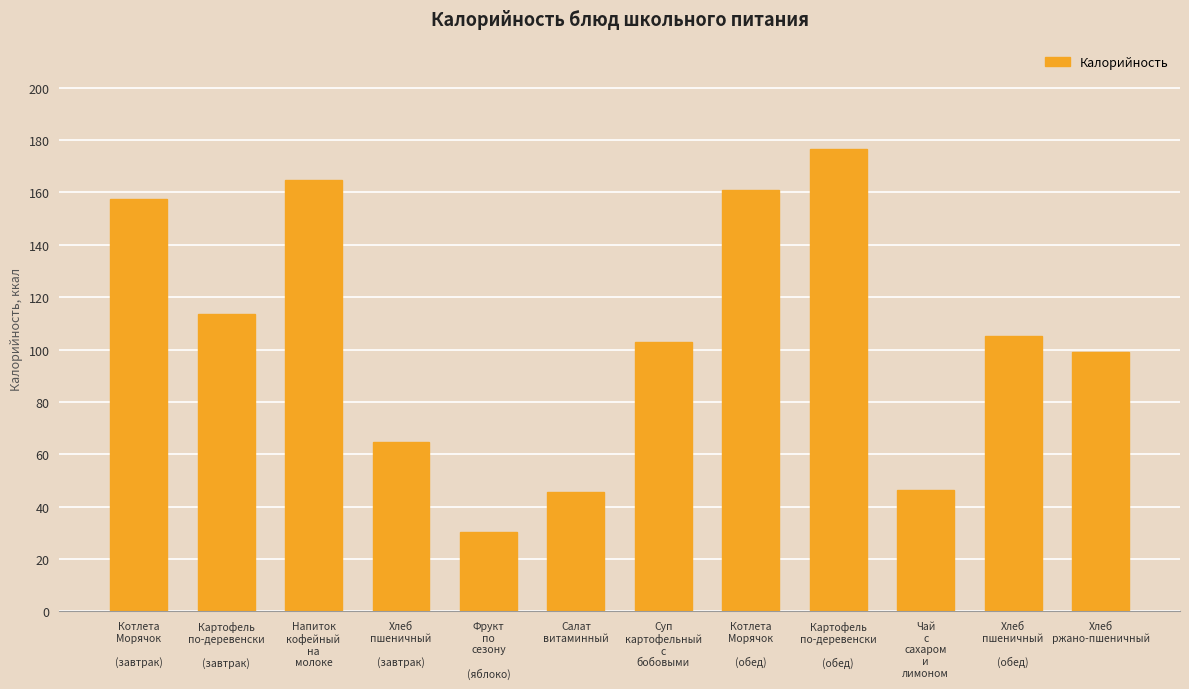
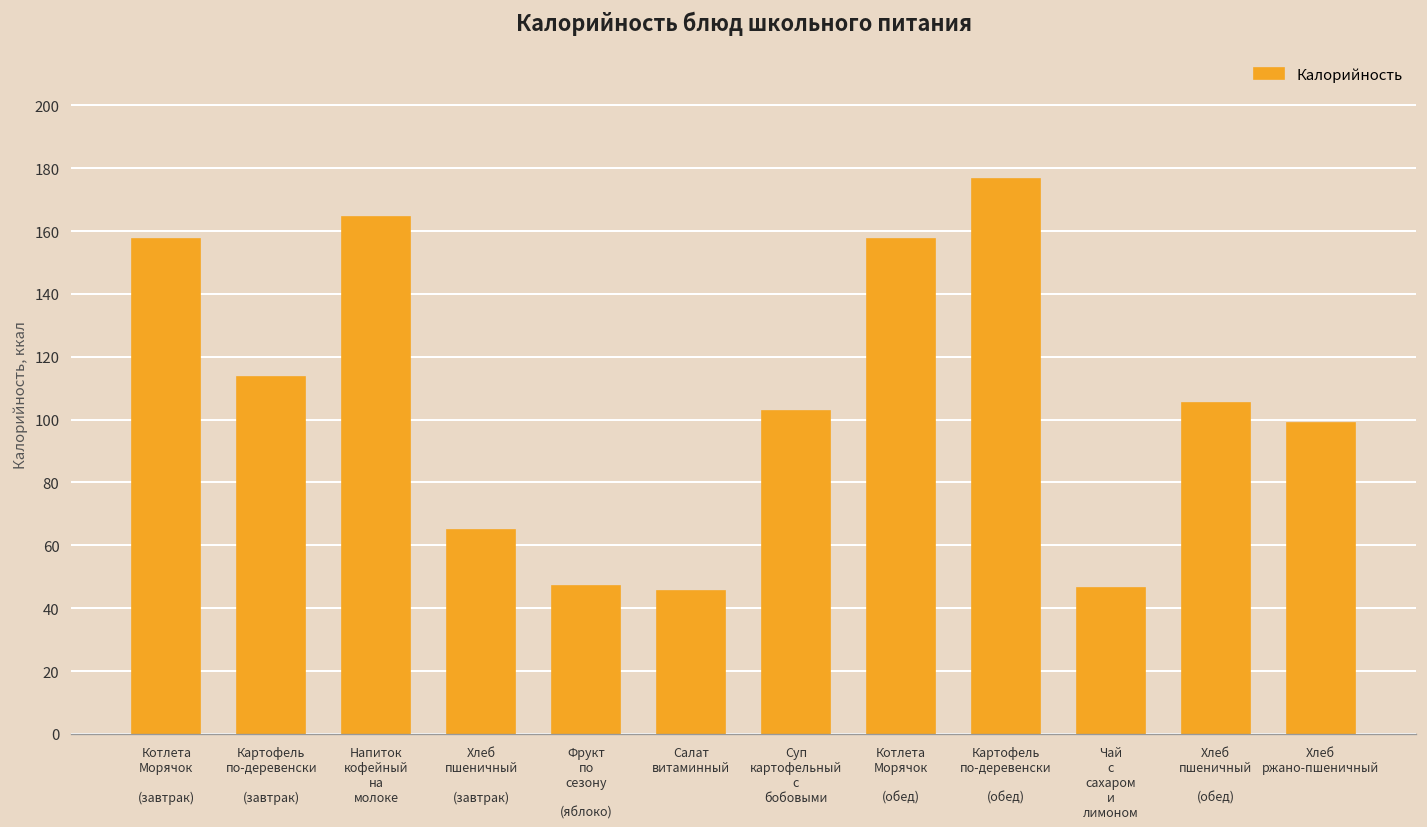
Фрукт по сезону (яблоко): 30 -> 47
Котлета Морячок (обед): 161 -> 157
